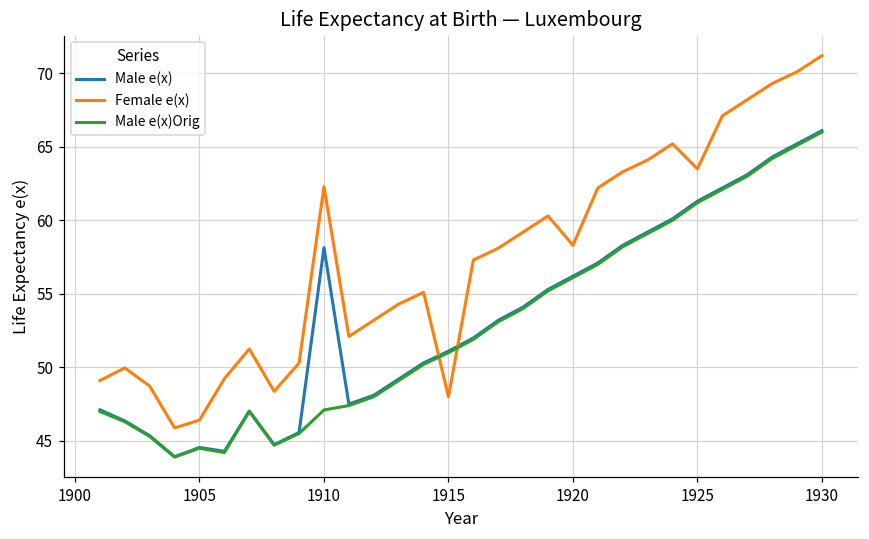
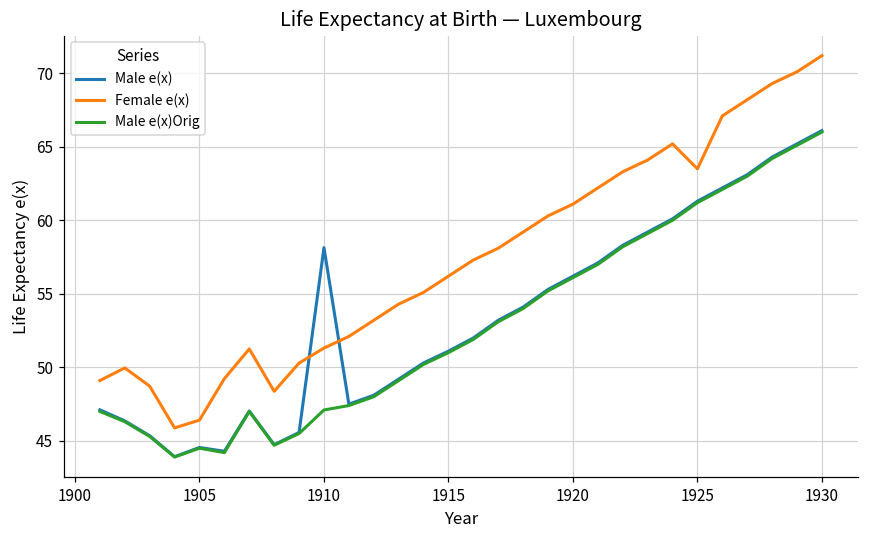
Female e(x), 1910: 62.3 -> 51.3
Female e(x), 1915: 48.0 -> 56.2
Female e(x), 1920: 58.3 -> 61.1
